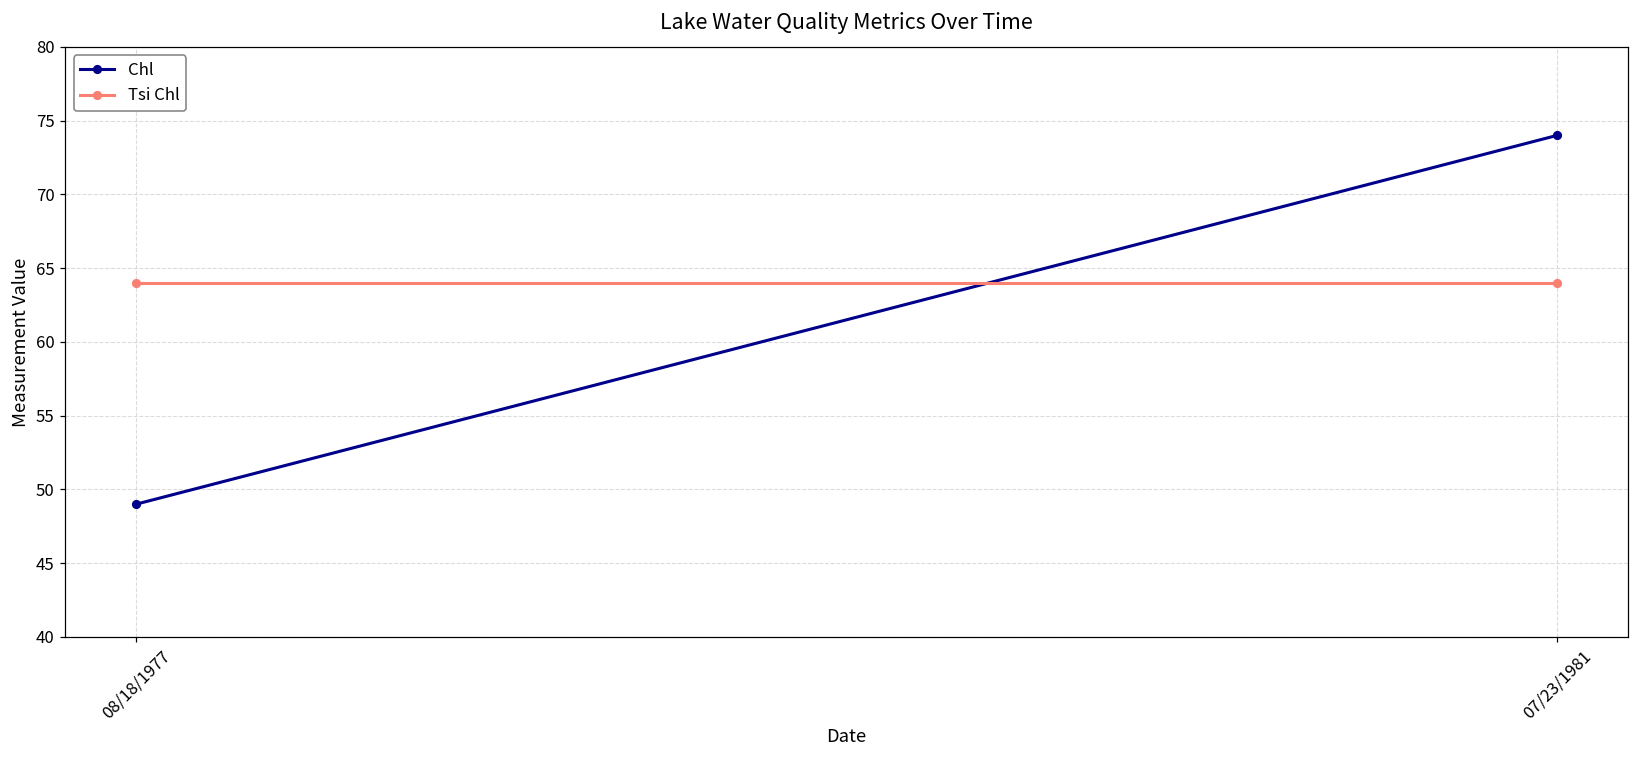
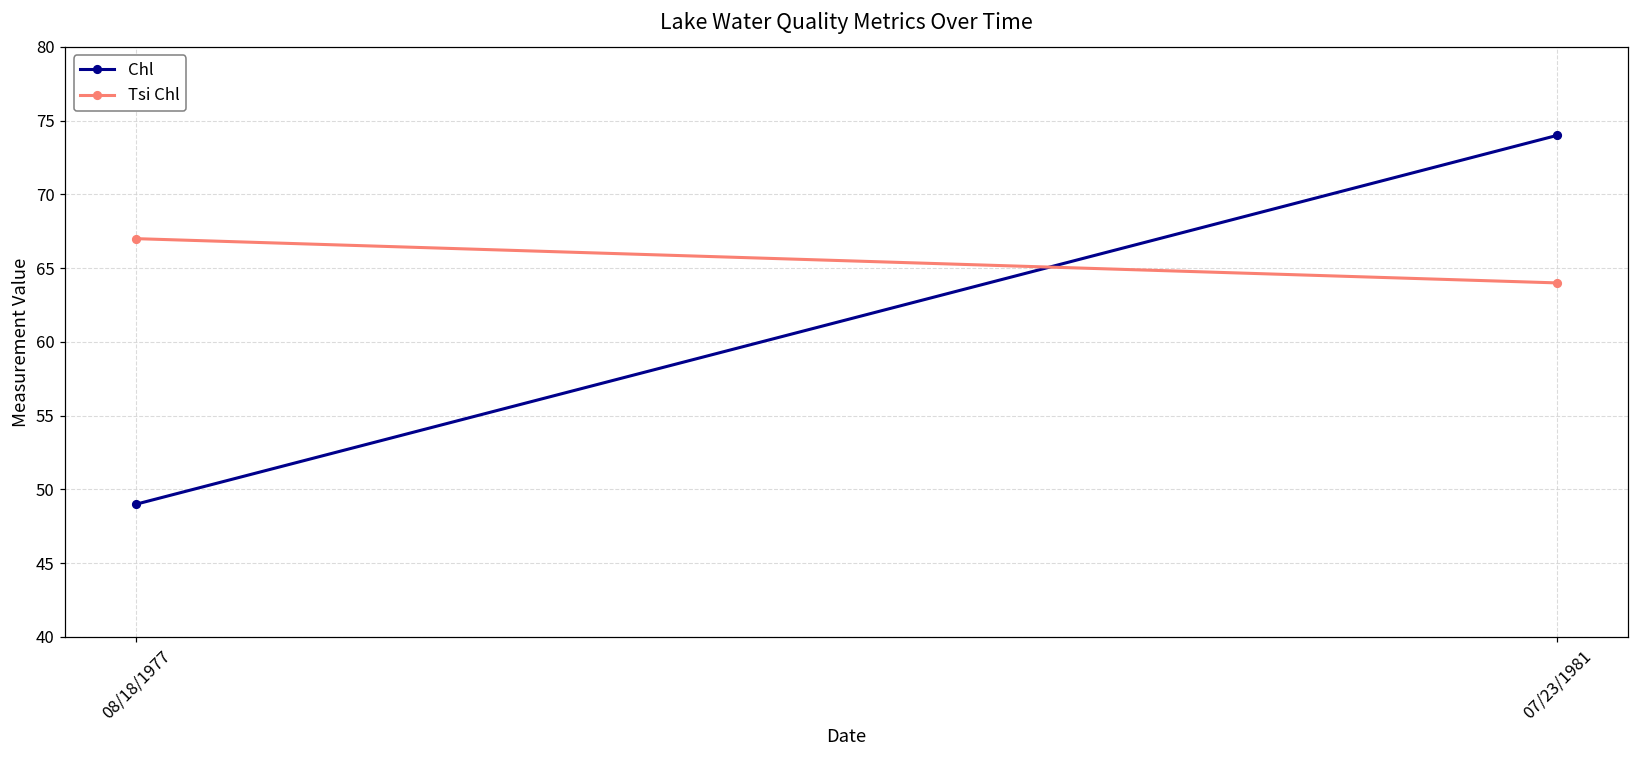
Tsi Chl, 08/18/1977: 64 -> 67
